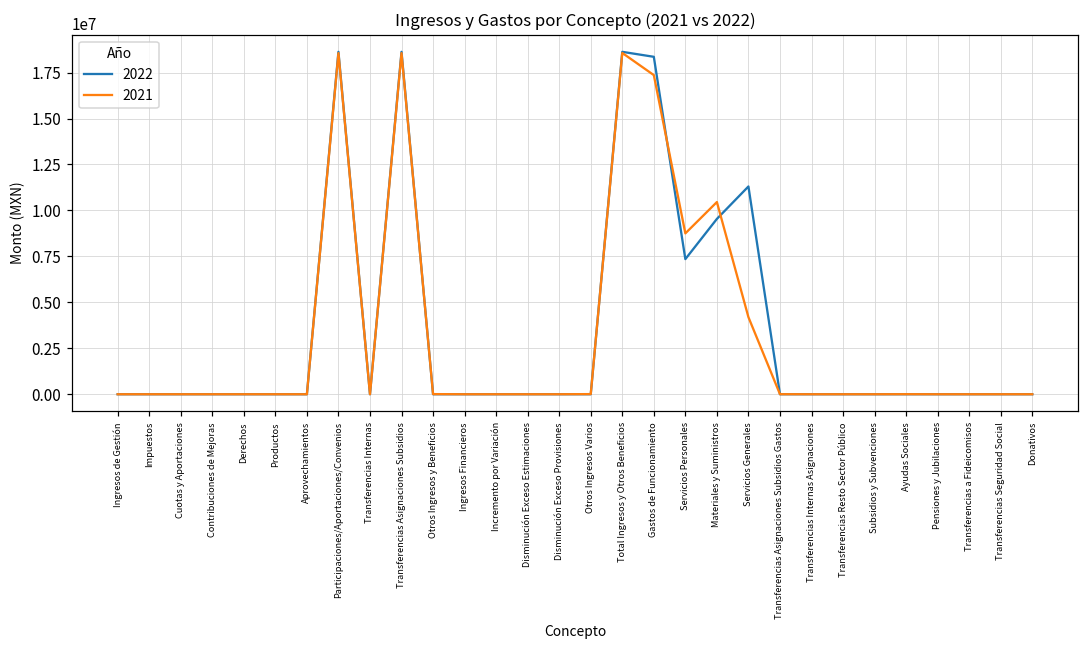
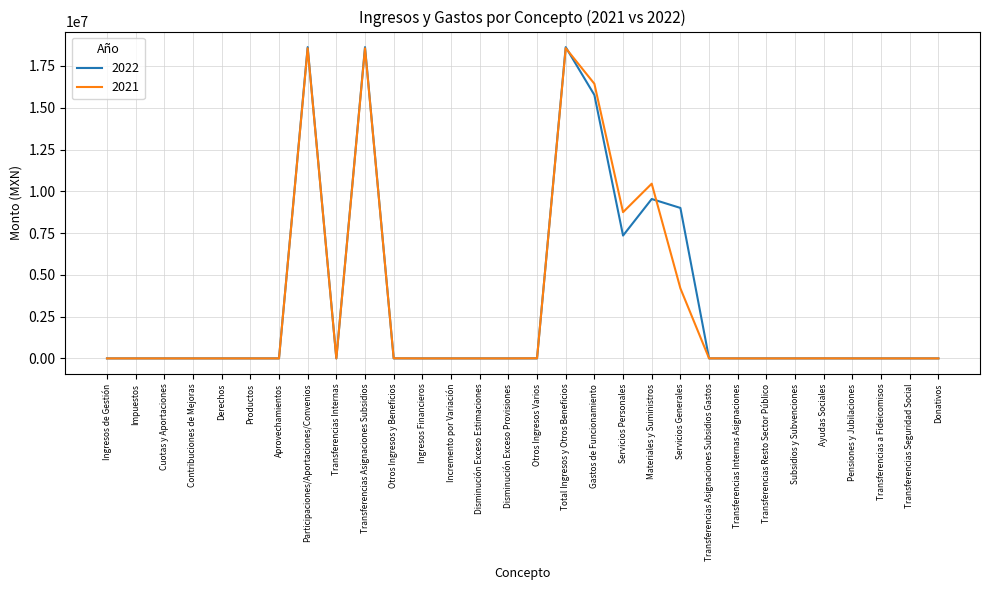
2022, Gastos de Funcionamiento: 18400000 -> 15800000
2021, Gastos de Funcionamiento: 17400000 -> 16400000
2022, Servicios Generales: 11300000 -> 9000000
